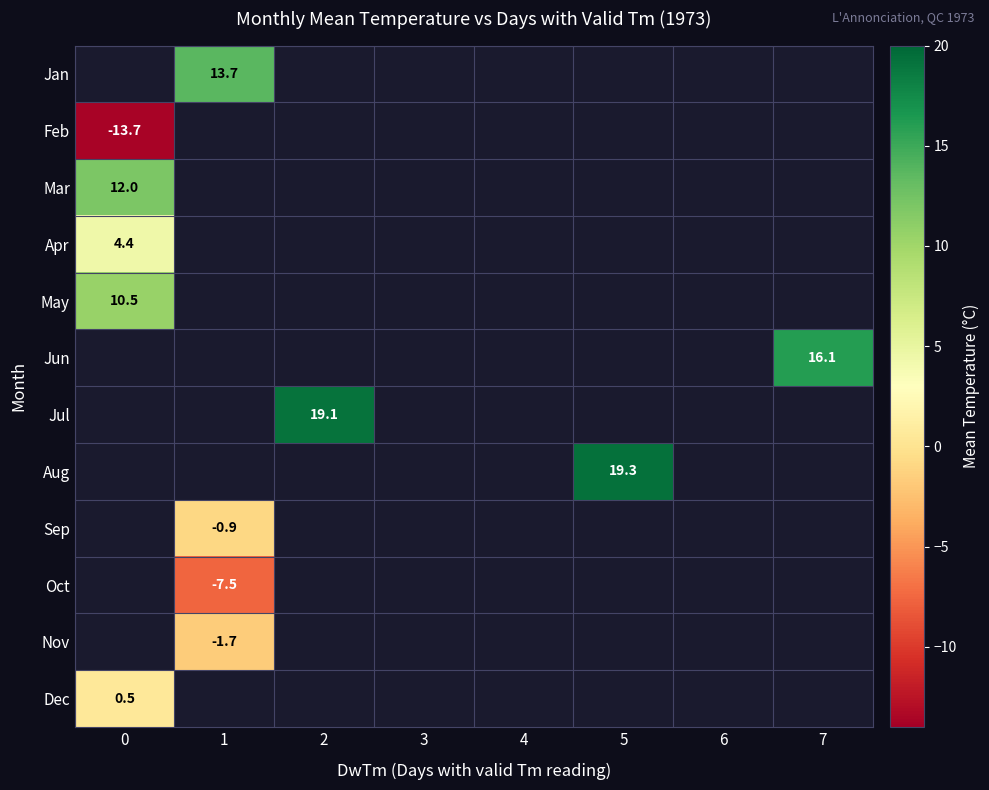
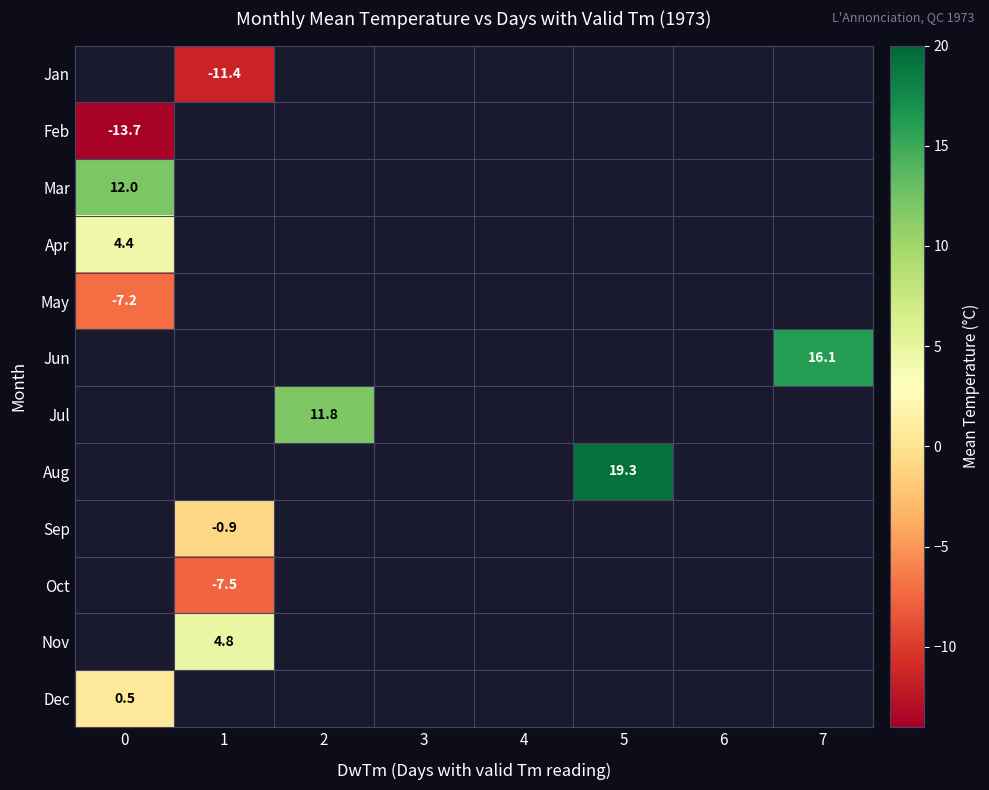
Jan, 1: 13.7 -> -11.4
May, 0: 10.5 -> -7.2
Jul, 2: 19.1 -> 11.8
Nov, 1: -1.7 -> 4.8
